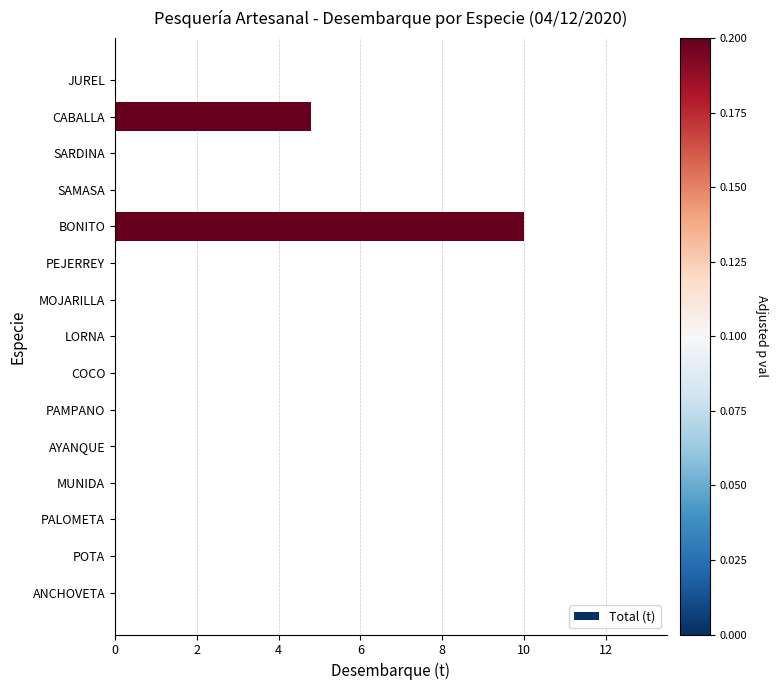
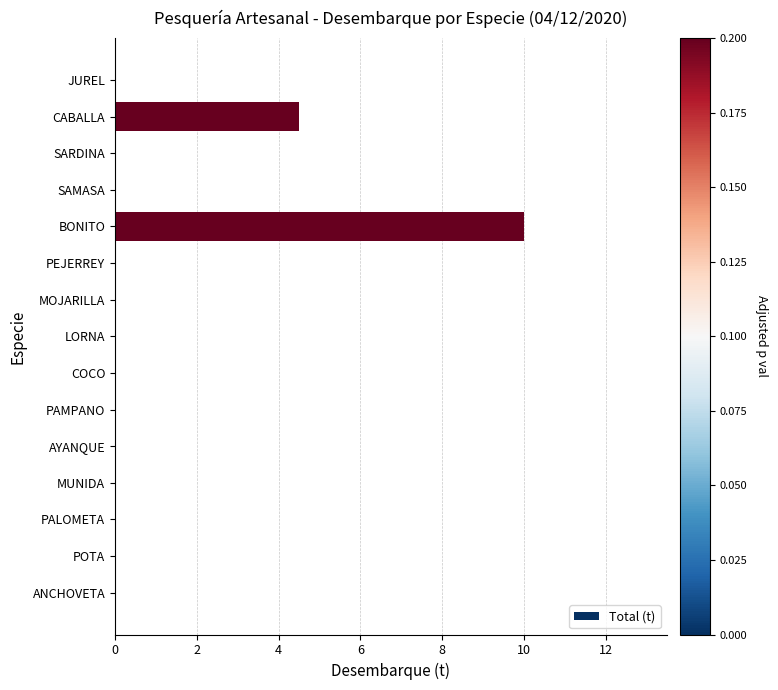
CABALLA: 4.8 -> 4.5
